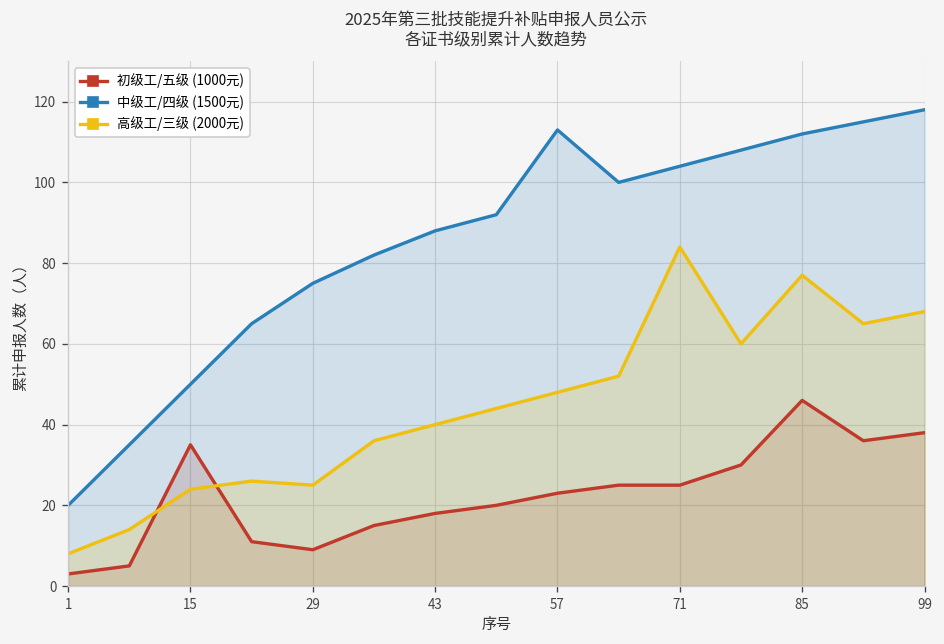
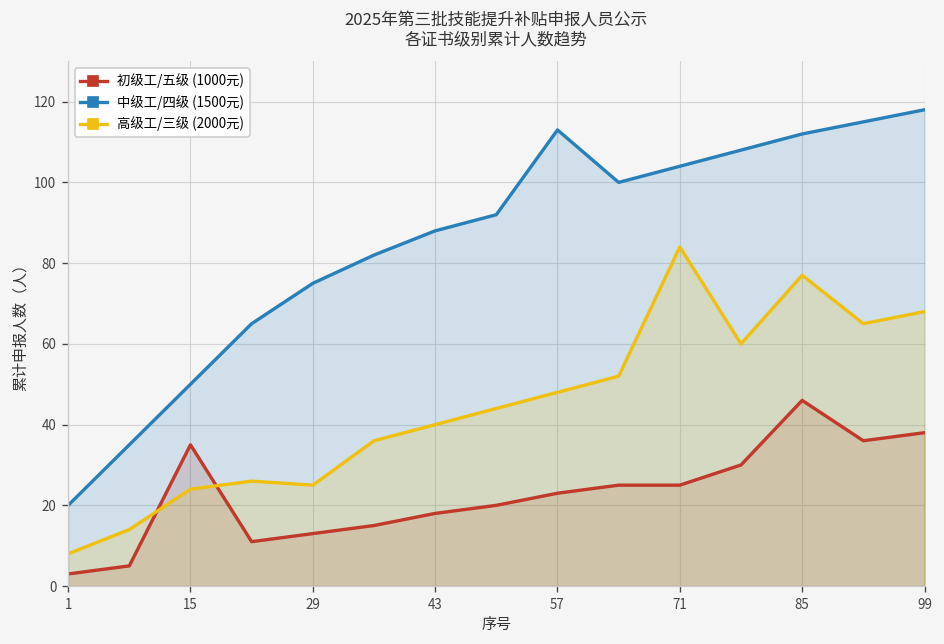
初级工/五级 (1000元), 29: 9 -> 13
